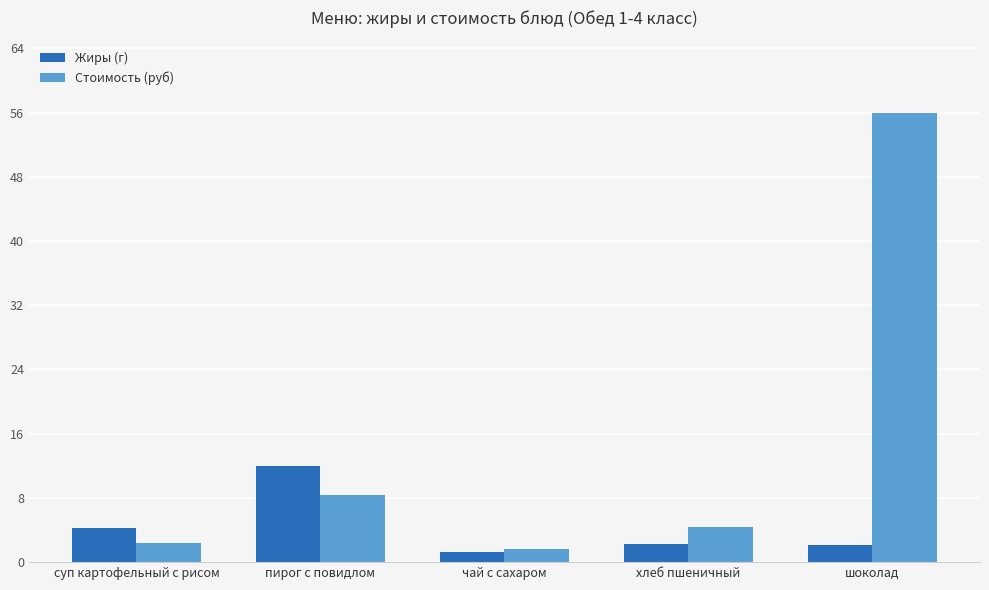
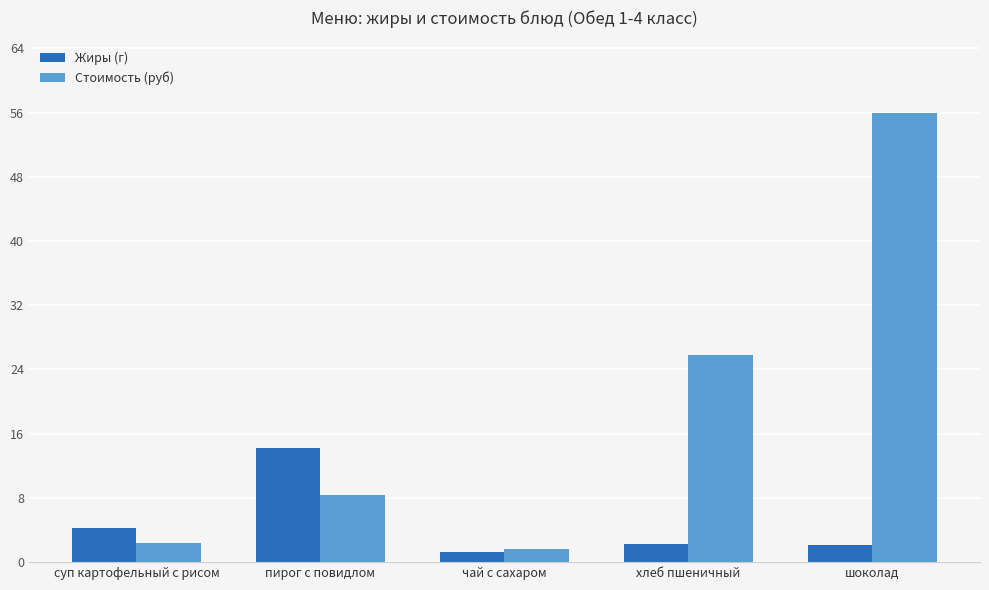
Жиры (г), пирог с повидлом: 12 -> 14
Стоимость (руб), хлеб пшеничный: 4 -> 26
